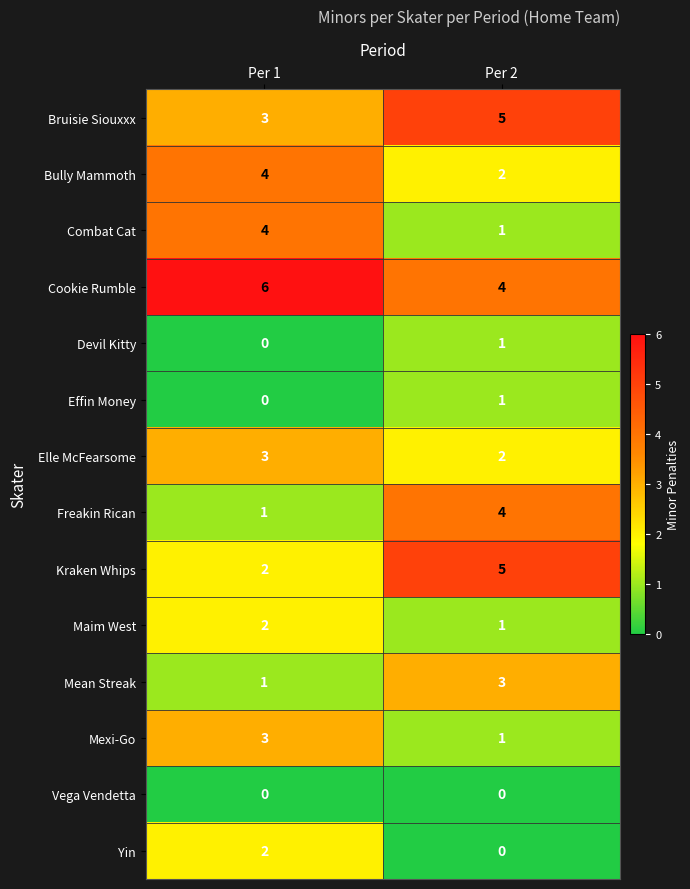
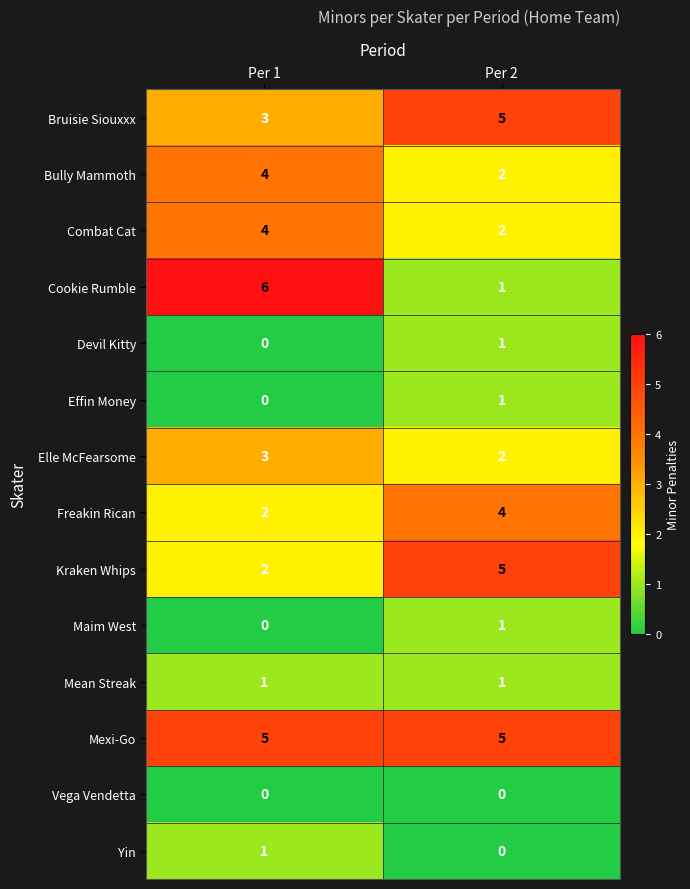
Combat Cat, Per 2: 1 -> 2
Cookie Rumble, Per 2: 4 -> 1
Freakin Rican, Per 1: 1 -> 2
Maim West, Per 1: 2 -> 0
Mean Streak, Per 2: 3 -> 1
Mexi-Go, Per 1: 3 -> 5
Mexi-Go, Per 2: 1 -> 5
Yin, Per 1: 2 -> 1
